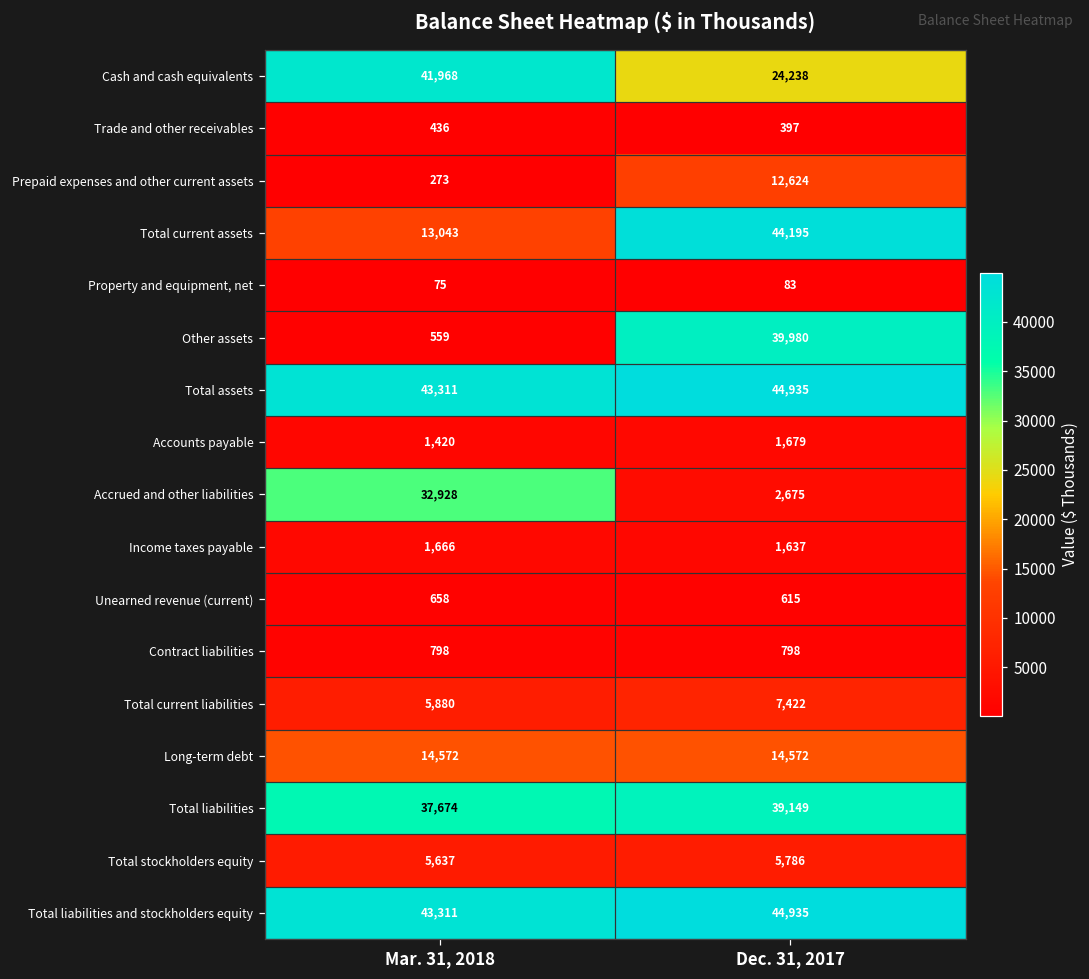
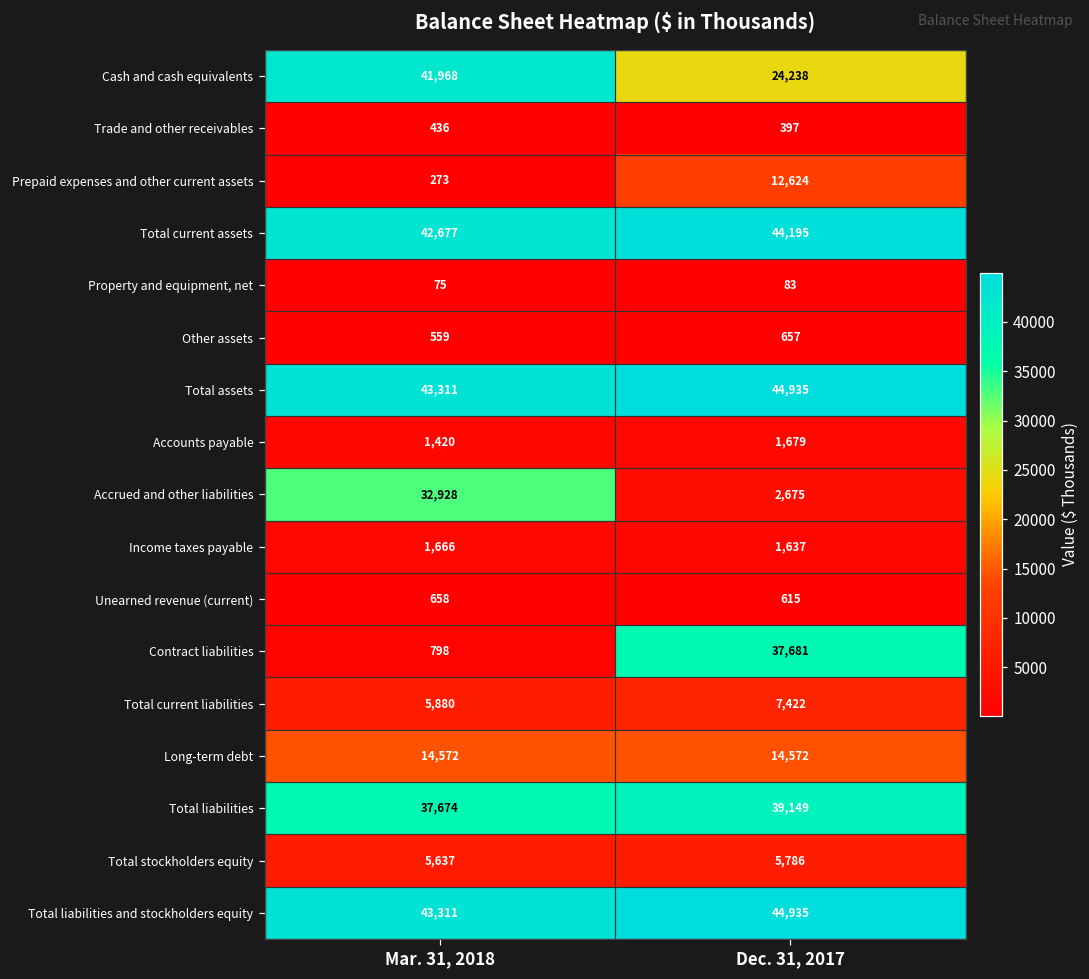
Total current assets, Mar. 31, 2018: 13,043 -> 42,677
Other assets, Dec. 31, 2017: 39,980 -> 657
Contract liabilities, Dec. 31, 2017: 798 -> 37,681
